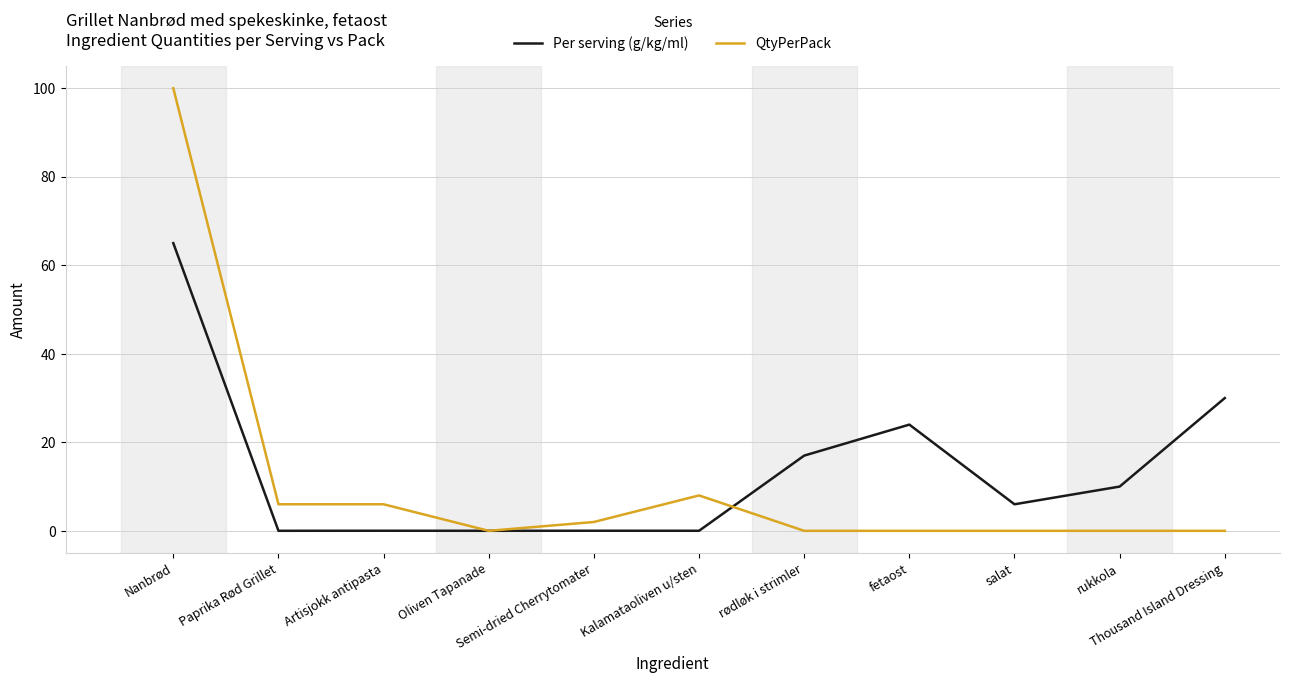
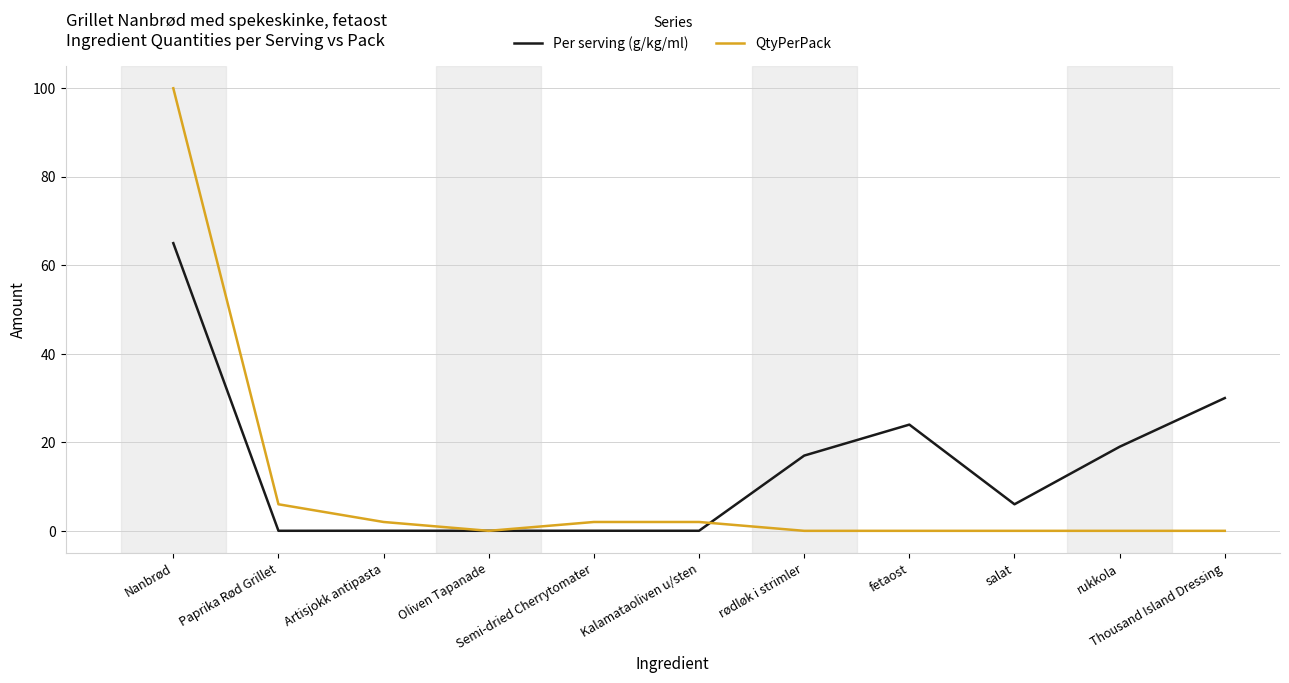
QtyPerPack, Artisjokk antipasta: 6 -> 2
QtyPerPack, Kalamataoliven u/sten: 8 -> 2
Per serving (g/kg/ml), rukkola: 10 -> 19
